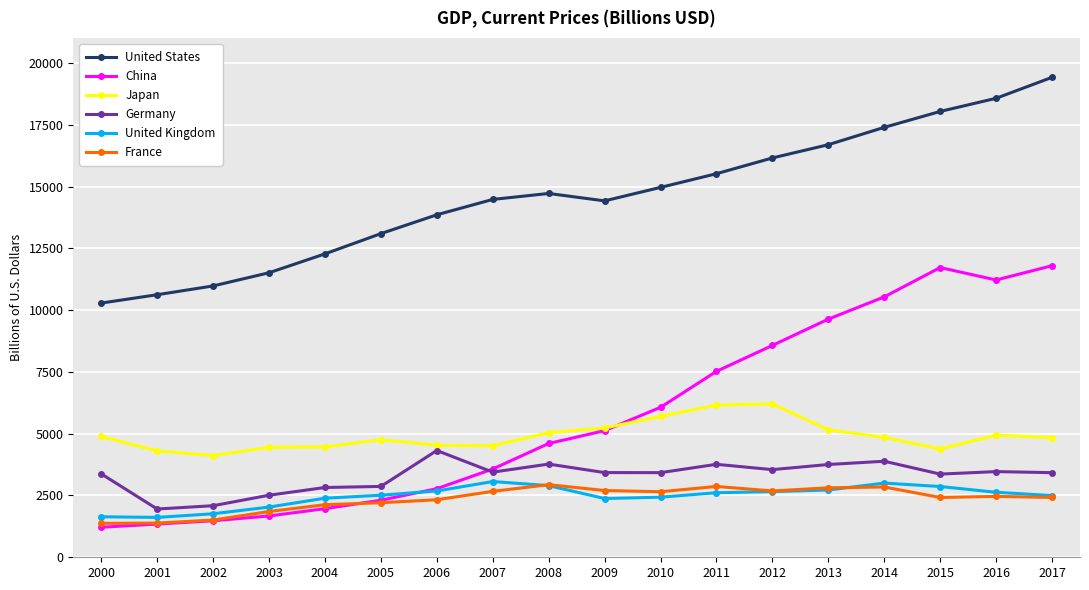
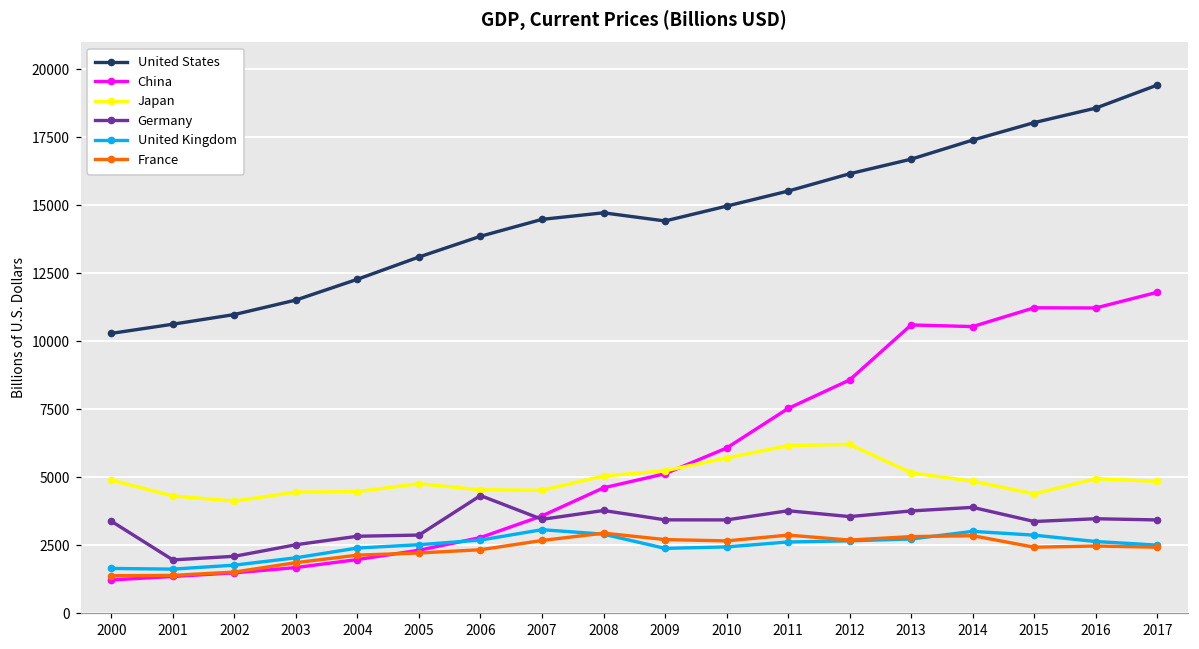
China, 2013: 9600 -> 10600
China, 2015: 11700 -> 11200
